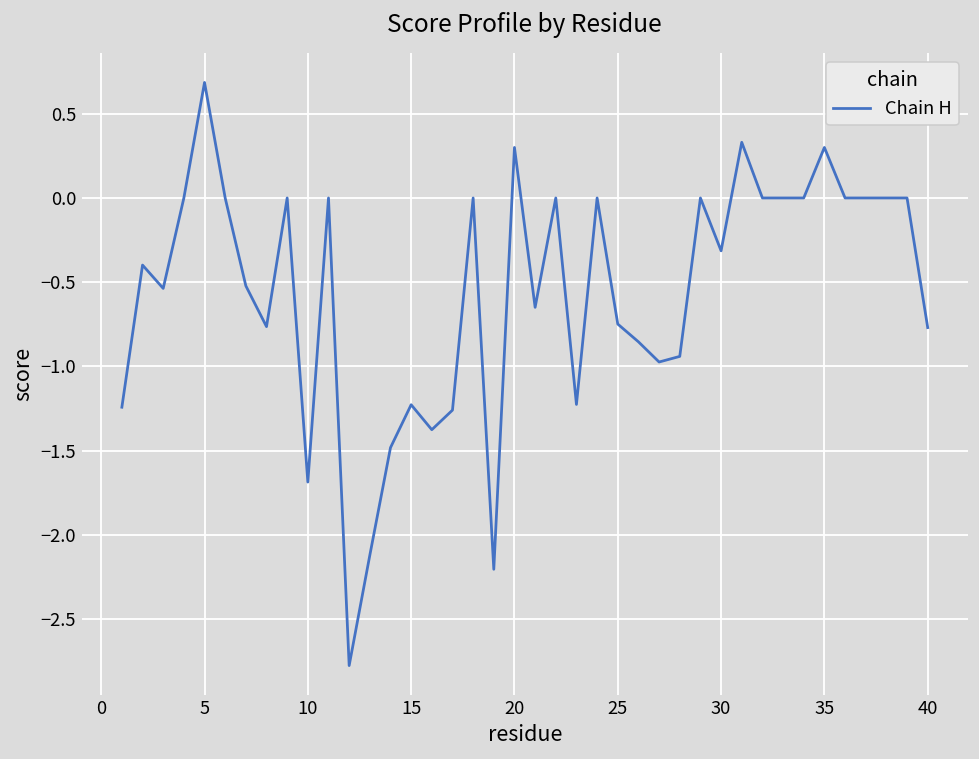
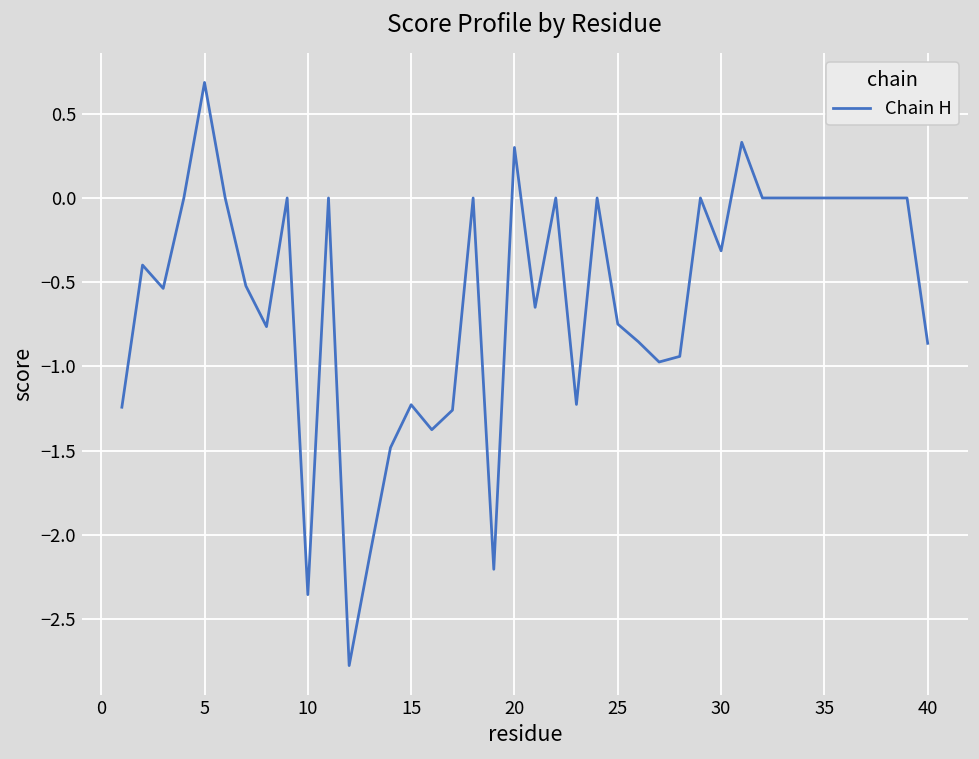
10: -1.69 -> -2.36
35: 0.3 -> 0.0
40: -0.77 -> -0.86
